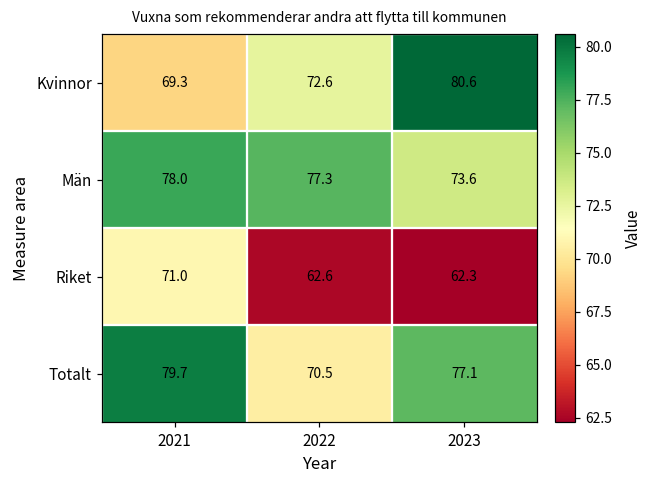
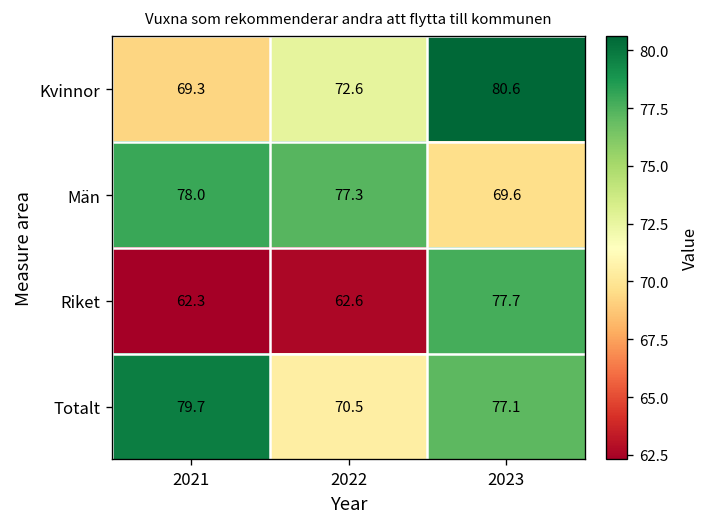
Män, 2023: 73.6 -> 69.6
Riket, 2021: 71.0 -> 62.3
Riket, 2023: 62.3 -> 77.7
